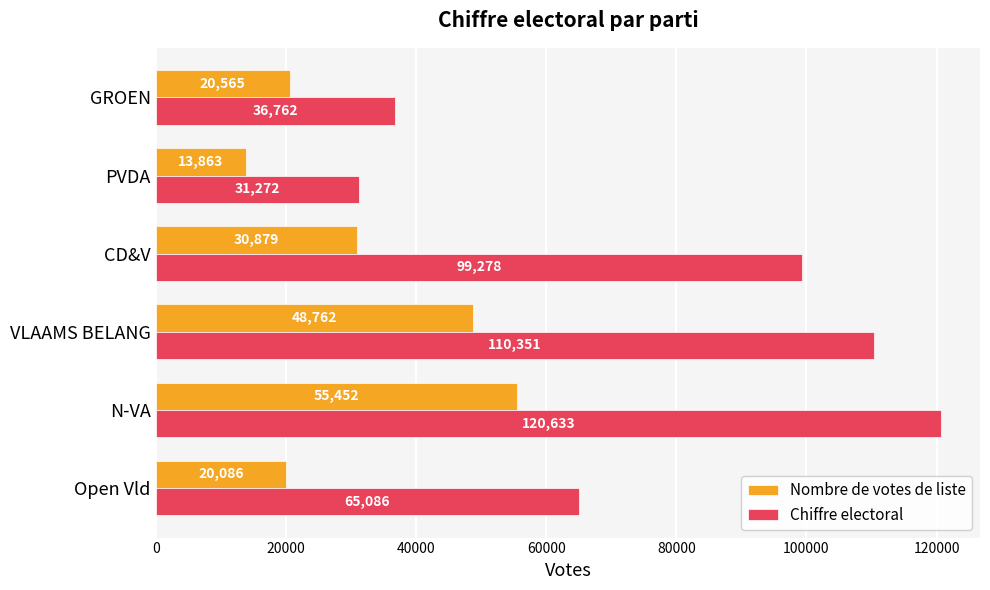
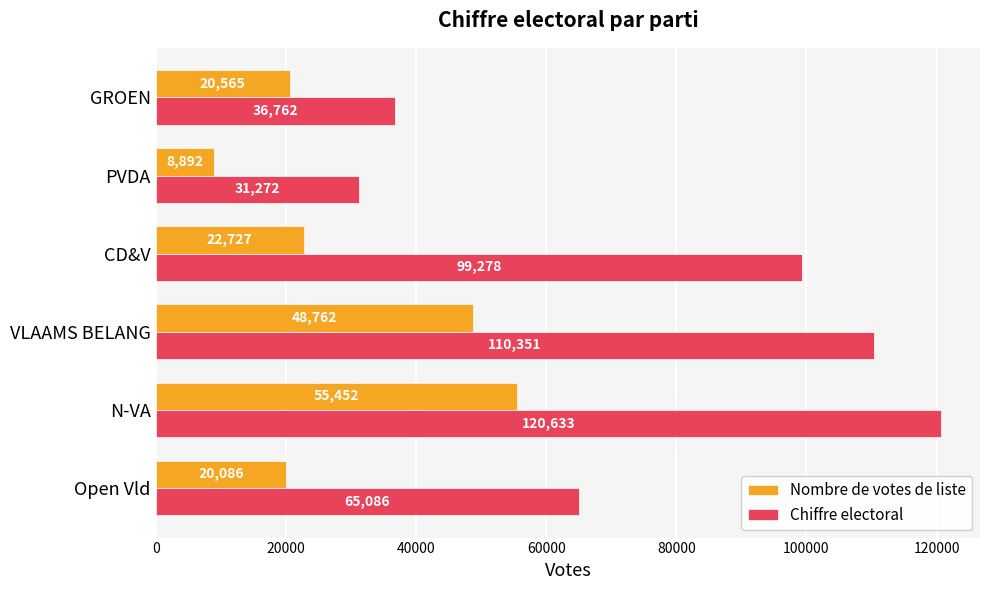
Nombre de votes de liste, PVDA: 13,863 -> 8,892
Nombre de votes de liste, CD&V: 30,879 -> 22,727
